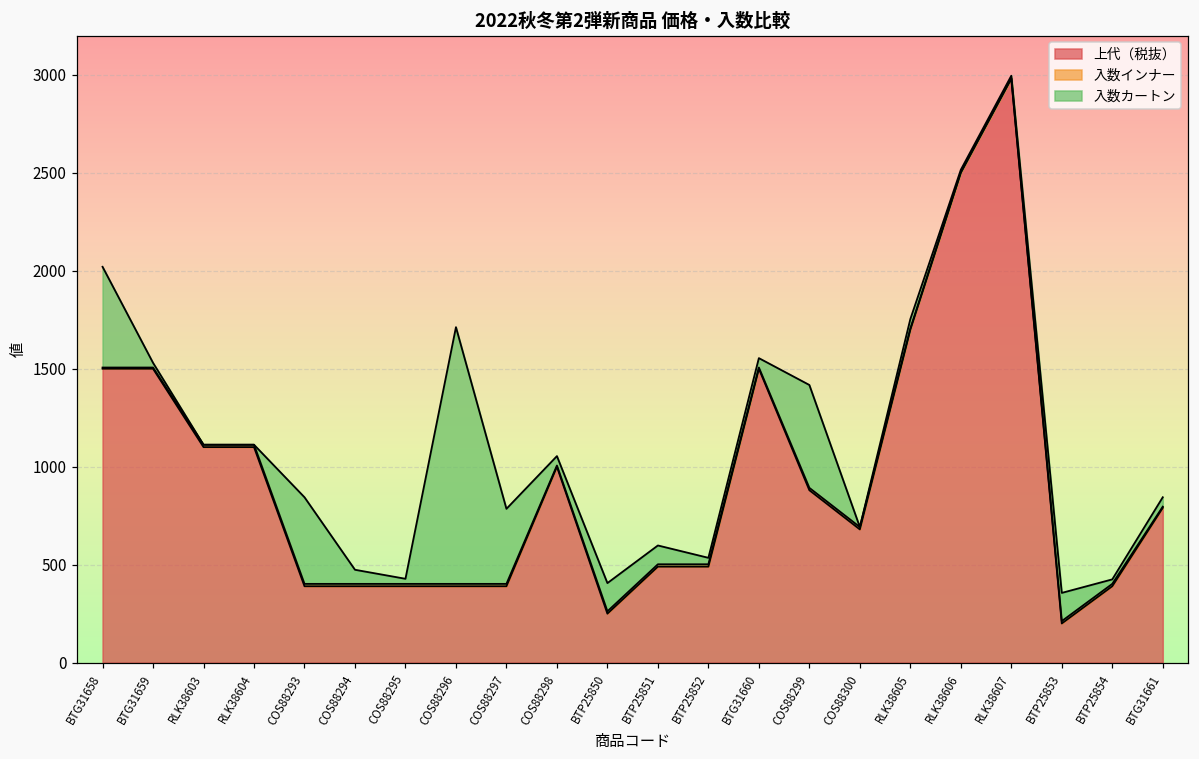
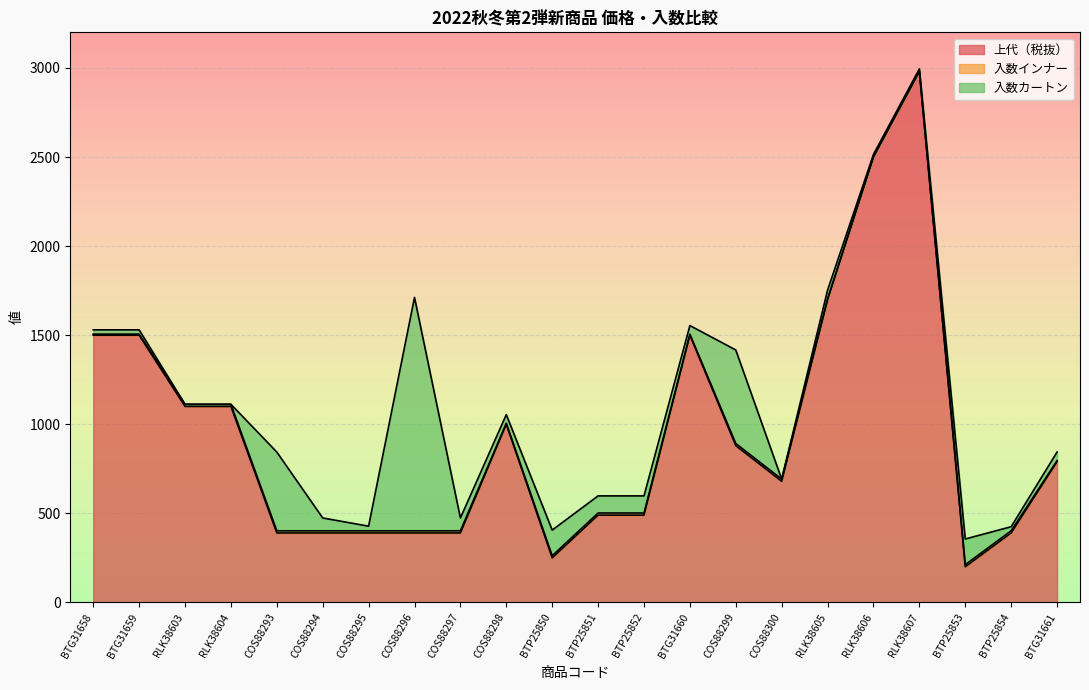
入数カートン, BTG31658: 510 -> 20
入数カートン, COS88297: 380 -> 70
入数カートン, BTP25852: 30 -> 100
